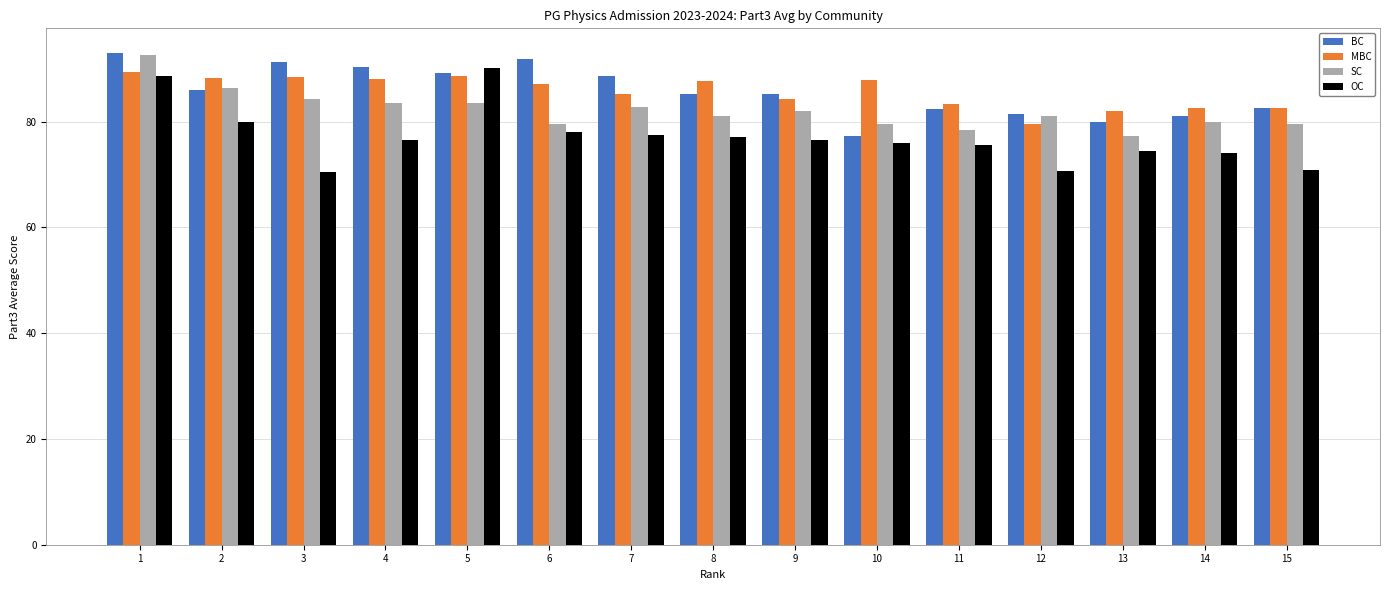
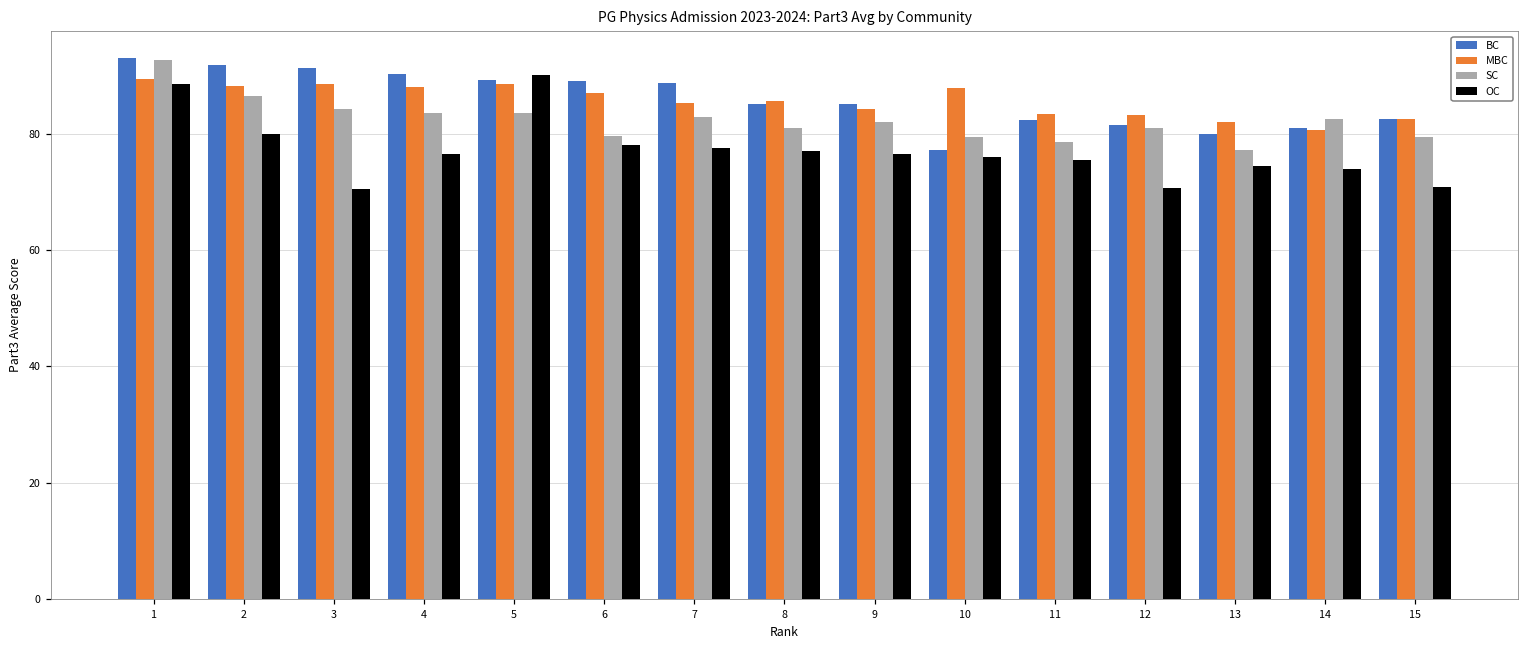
BC, 2: 86 -> 92
BC, 6: 92 -> 89
MBC, 8: 88 -> 86
MBC, 12: 80 -> 83
MBC, 14: 83 -> 81
SC, 14: 80 -> 83
